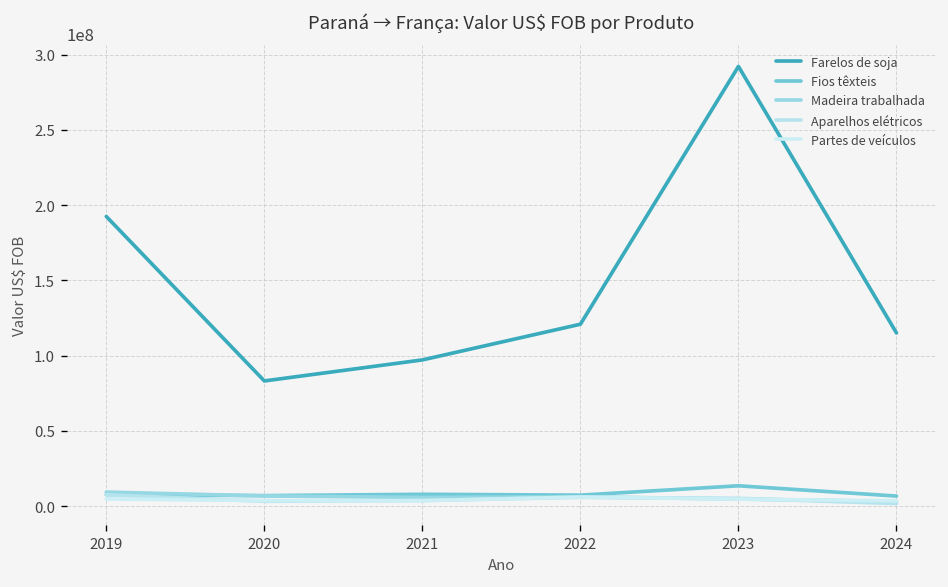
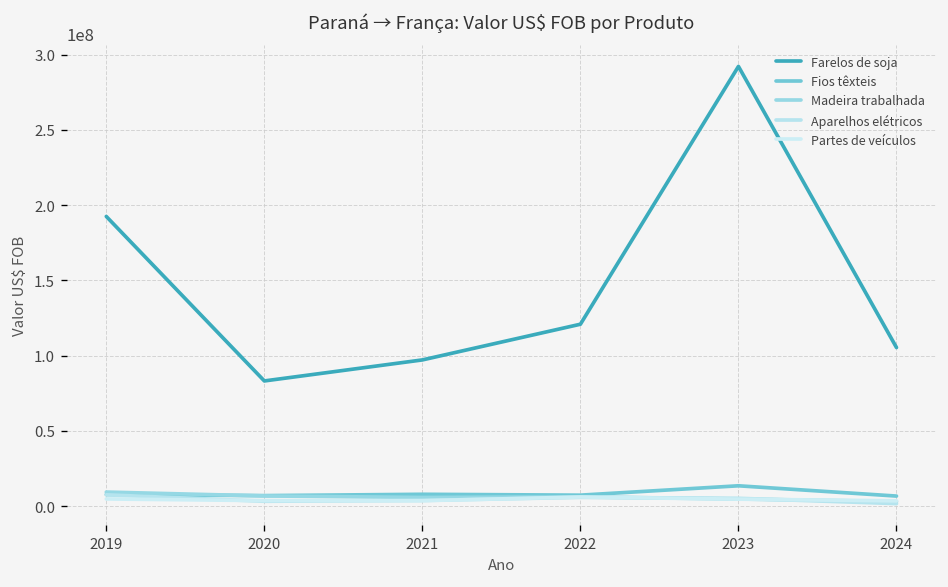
Farelos de soja, 2024: 115000000 -> 105000000
